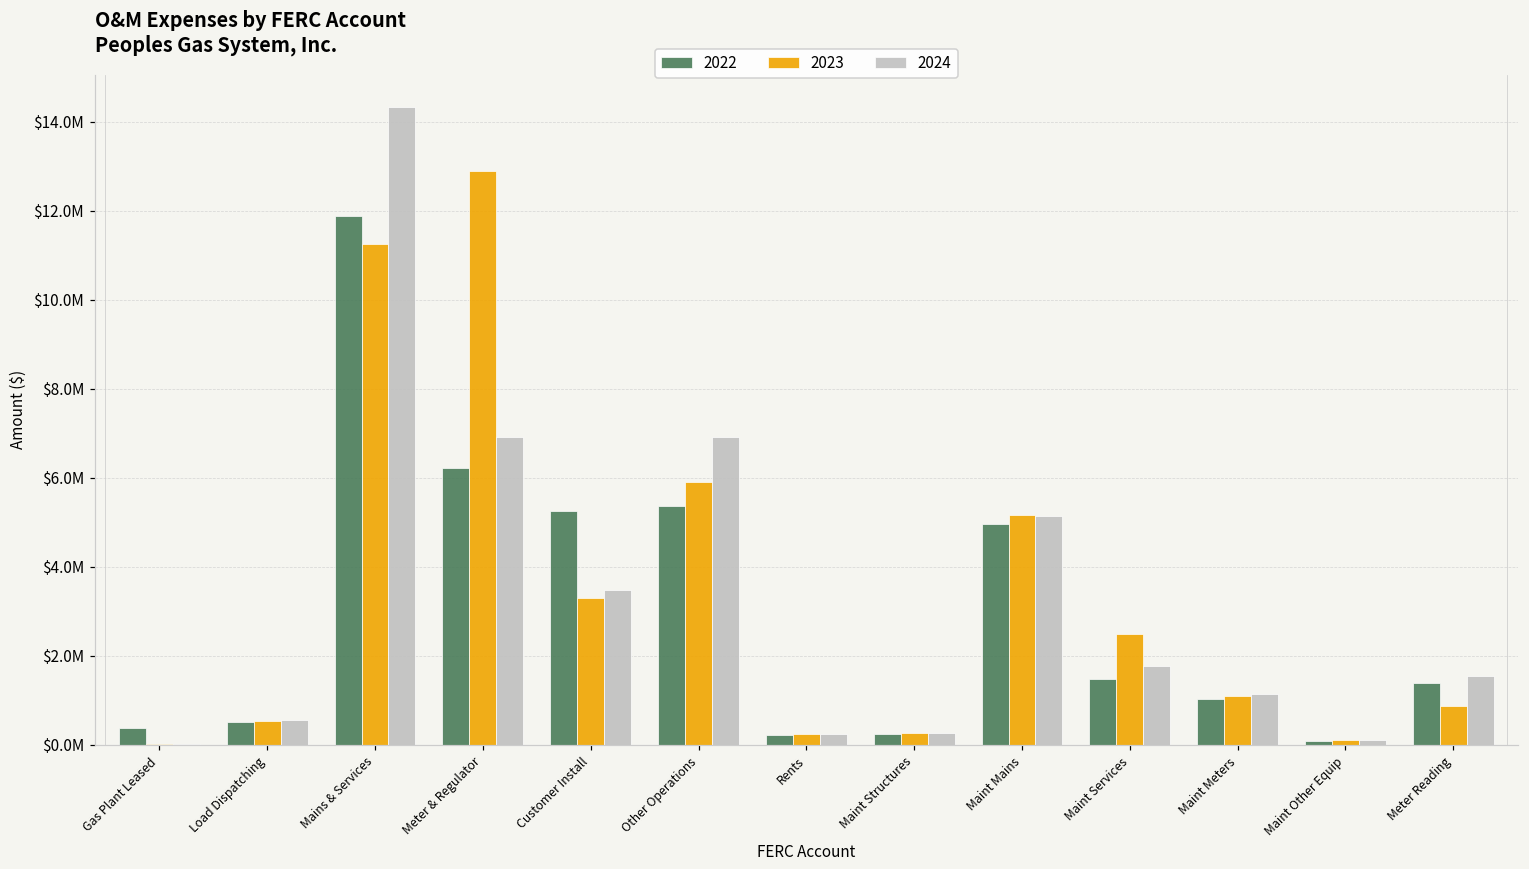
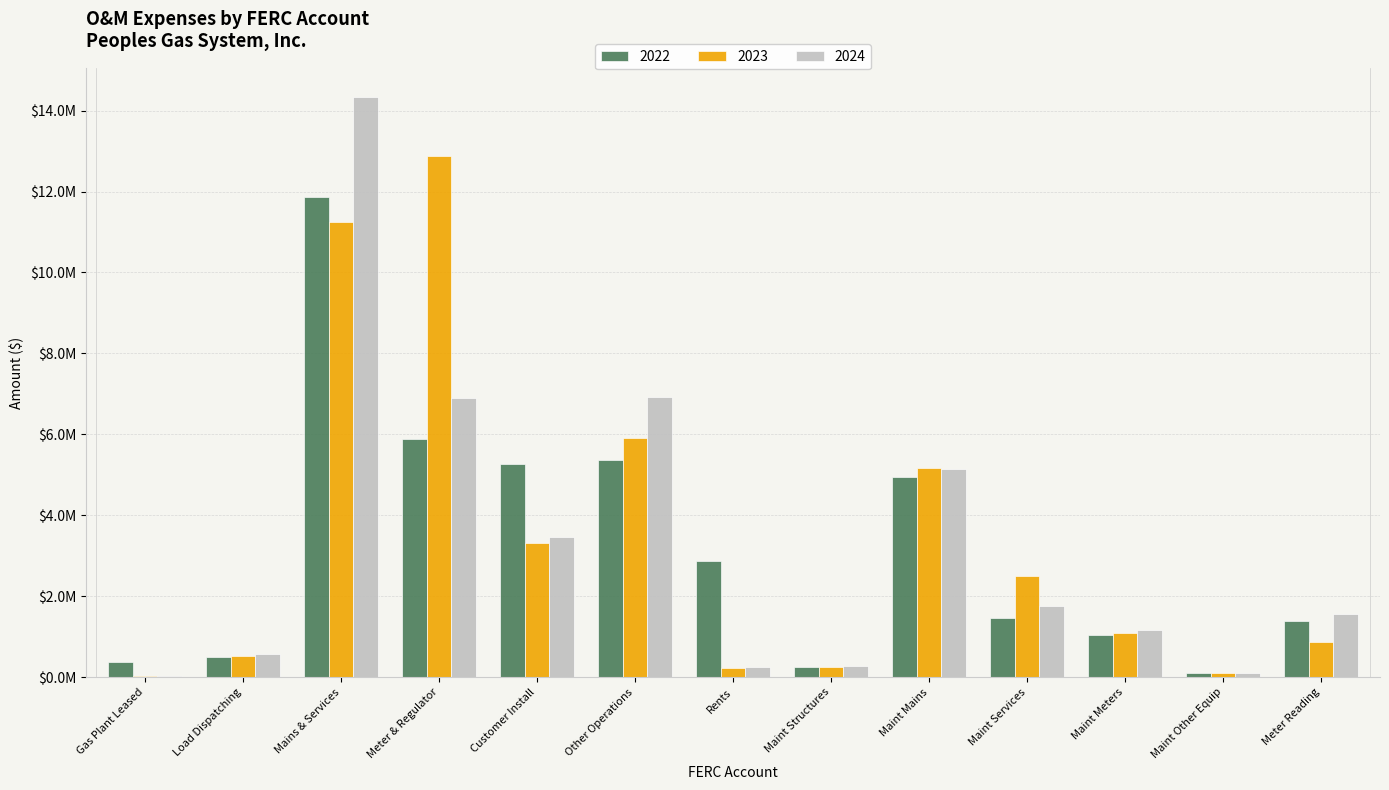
2022, Meter & Regulator: $6200000 -> $5900000
2022, Rents: $200000 -> $2900000
